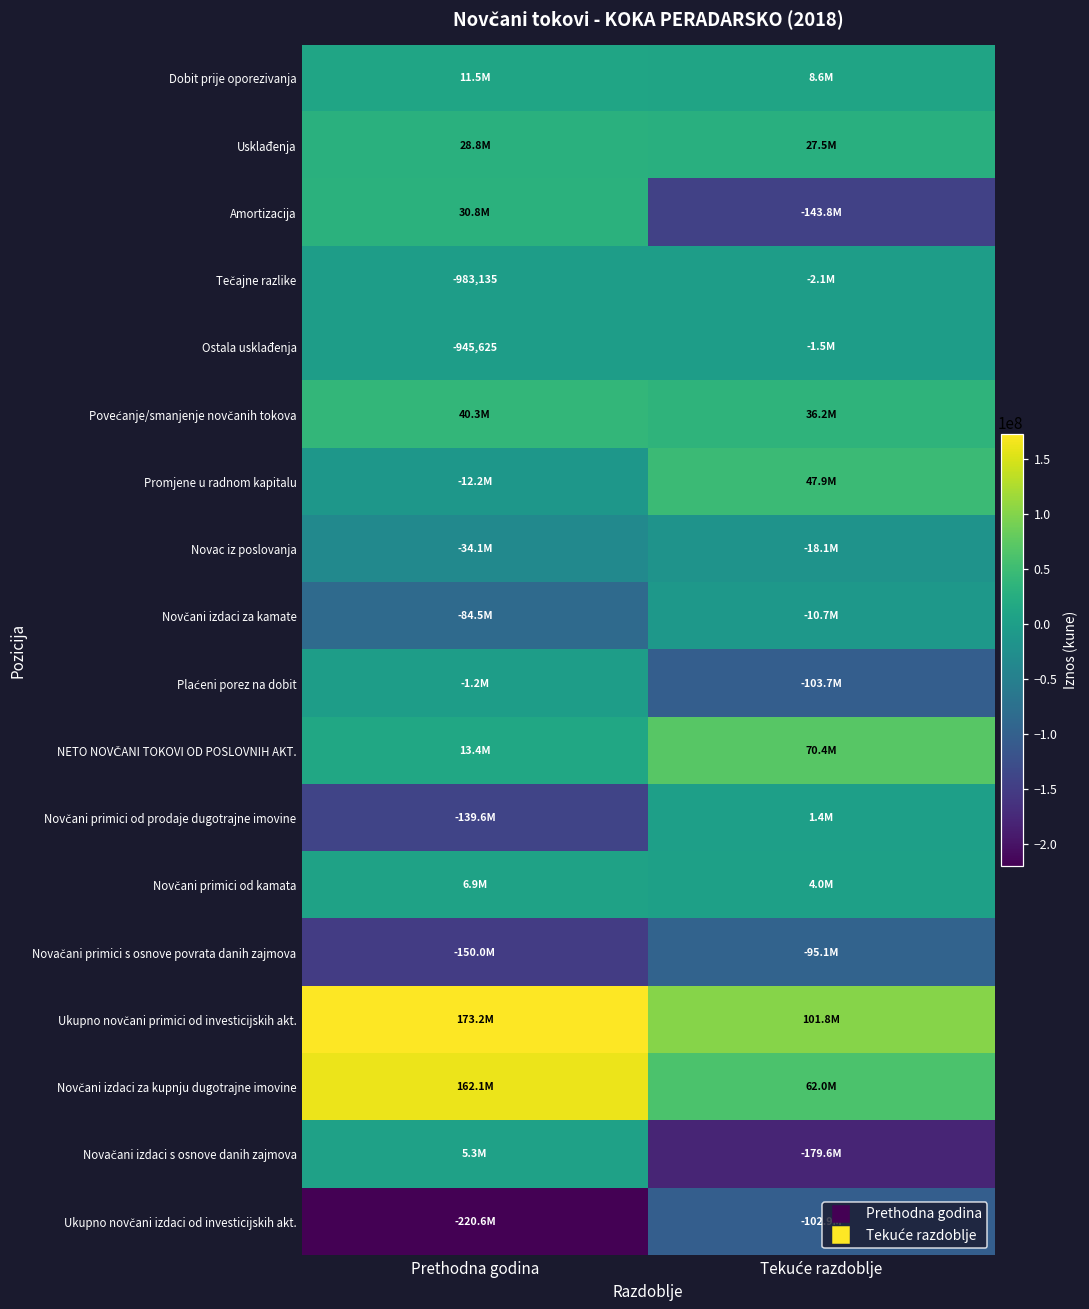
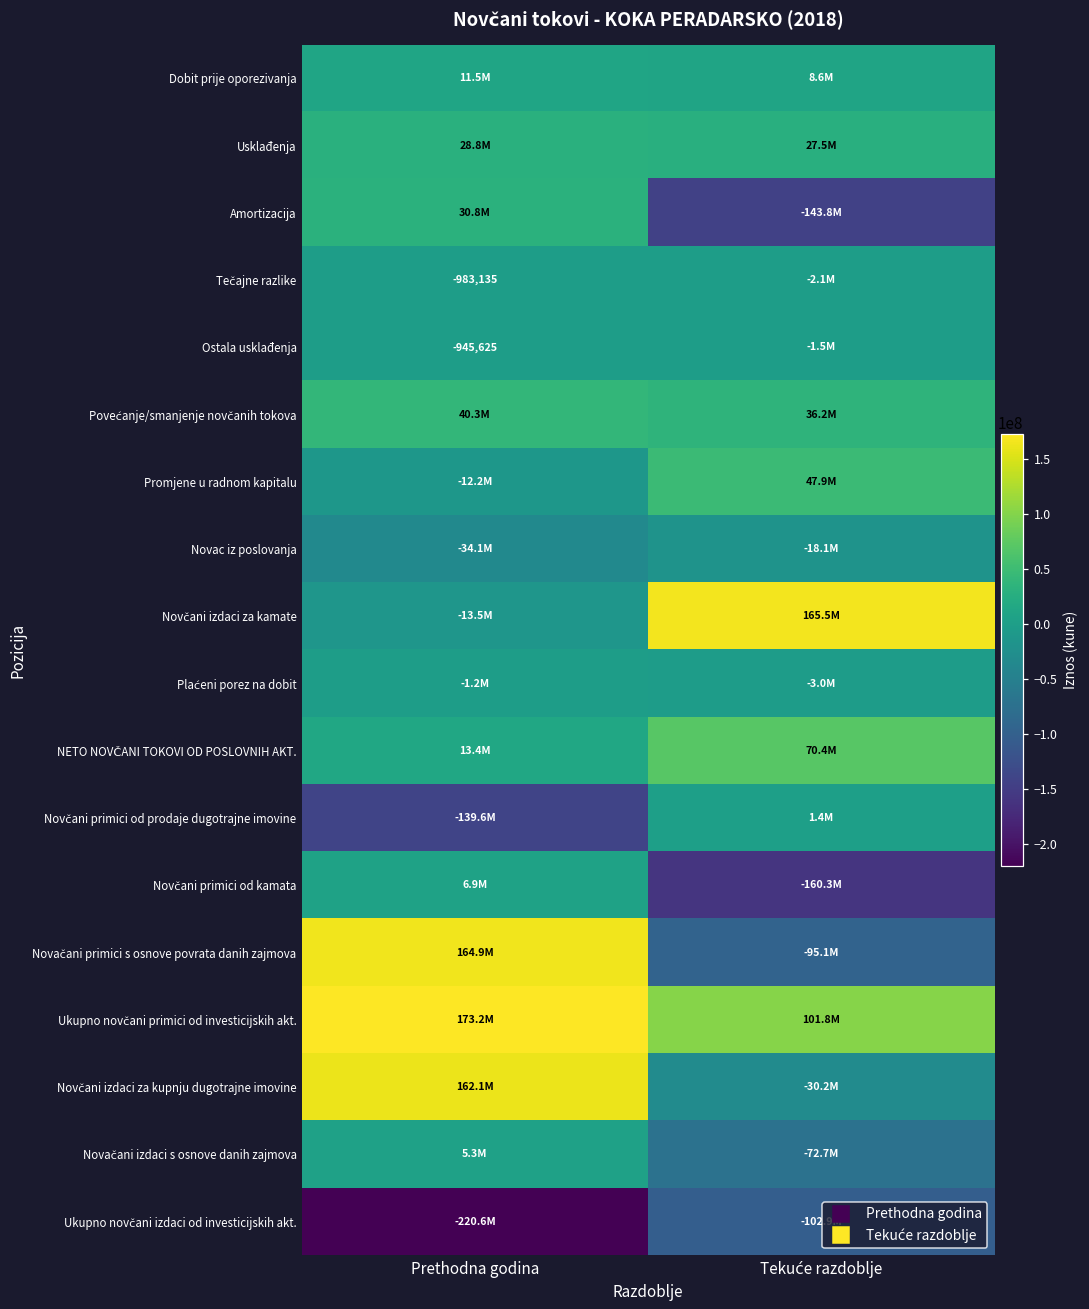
Novčani izdaci za kamate, Prethodna godina: -84.5M -> -13.5M
Novčani izdaci za kamate, Tekuće razdoblje: -10.7M -> 165.5M
Plaćeni porez na dobit, Tekuće razdoblje: -103.7M -> -3.0M
Novčani primici od kamata, Tekuće razdoblje: 4.0M -> -160.3M
Novačani primici s osnove povrata danih zajmova, Prethodna godina: -150.0M -> 164.9M
Novčani izdaci za kupnju dugotrajne imovine, Tekuće razdoblje: 62.0M -> -30.2M
Novačani izdaci s osnove danih zajmova, Tekuće razdoblje: -179.6M -> -72.7M
